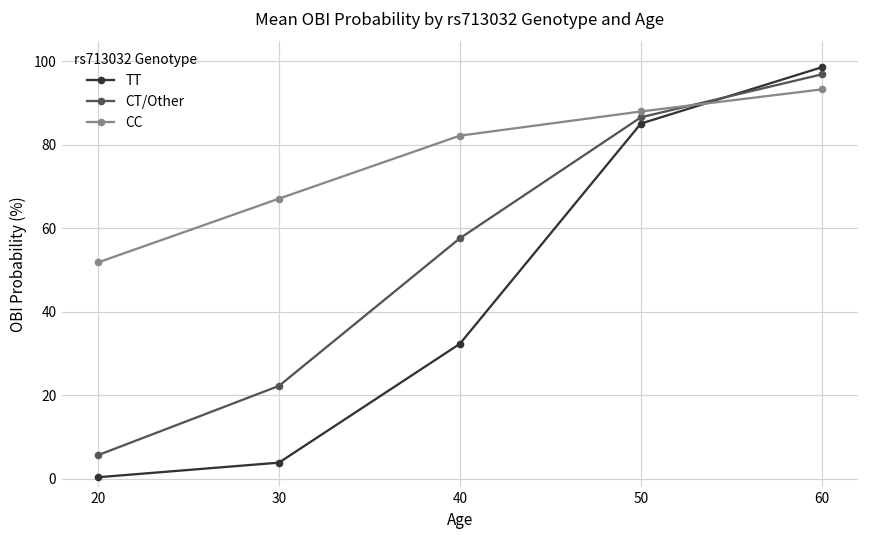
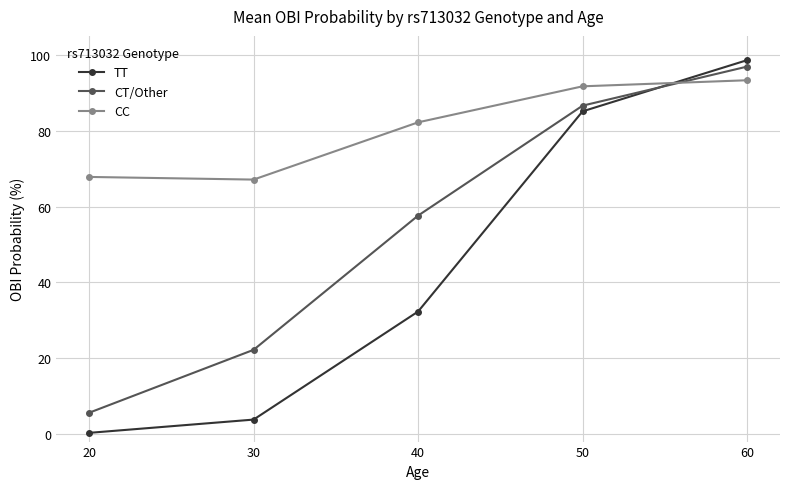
CC, 20: 52 -> 68
CC, 50: 88 -> 92
